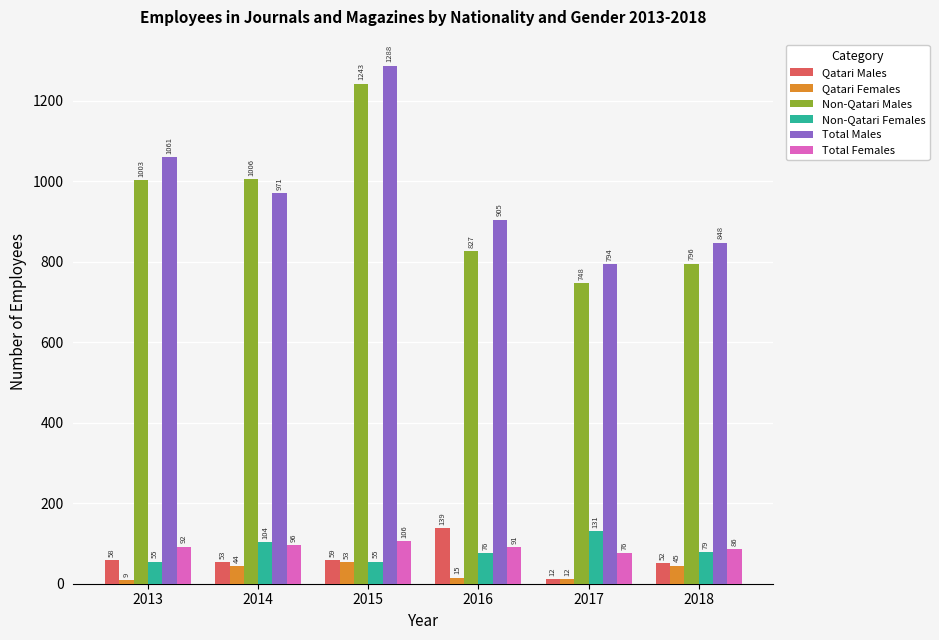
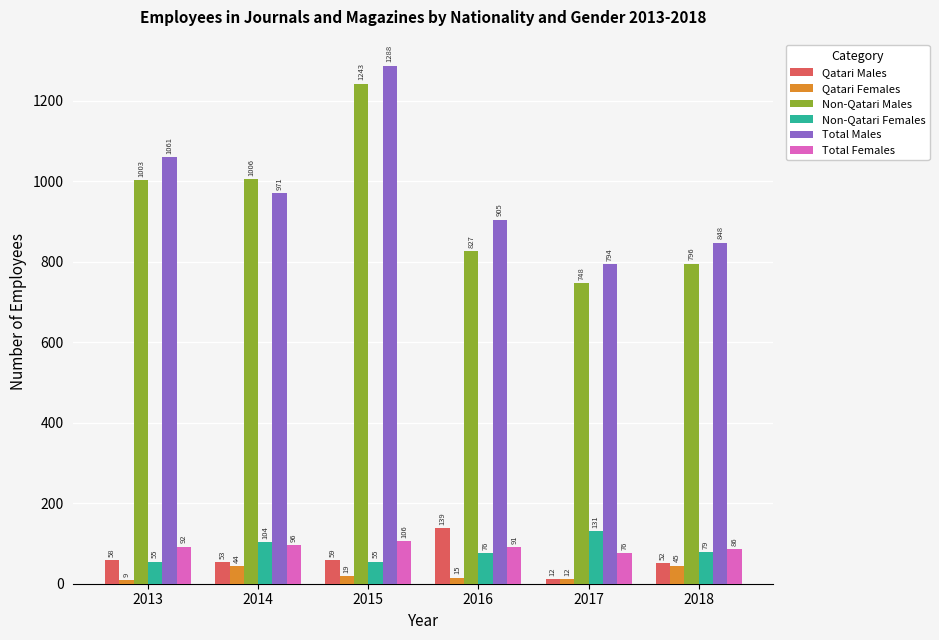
Qatari Females, 2015: 53 -> 19
